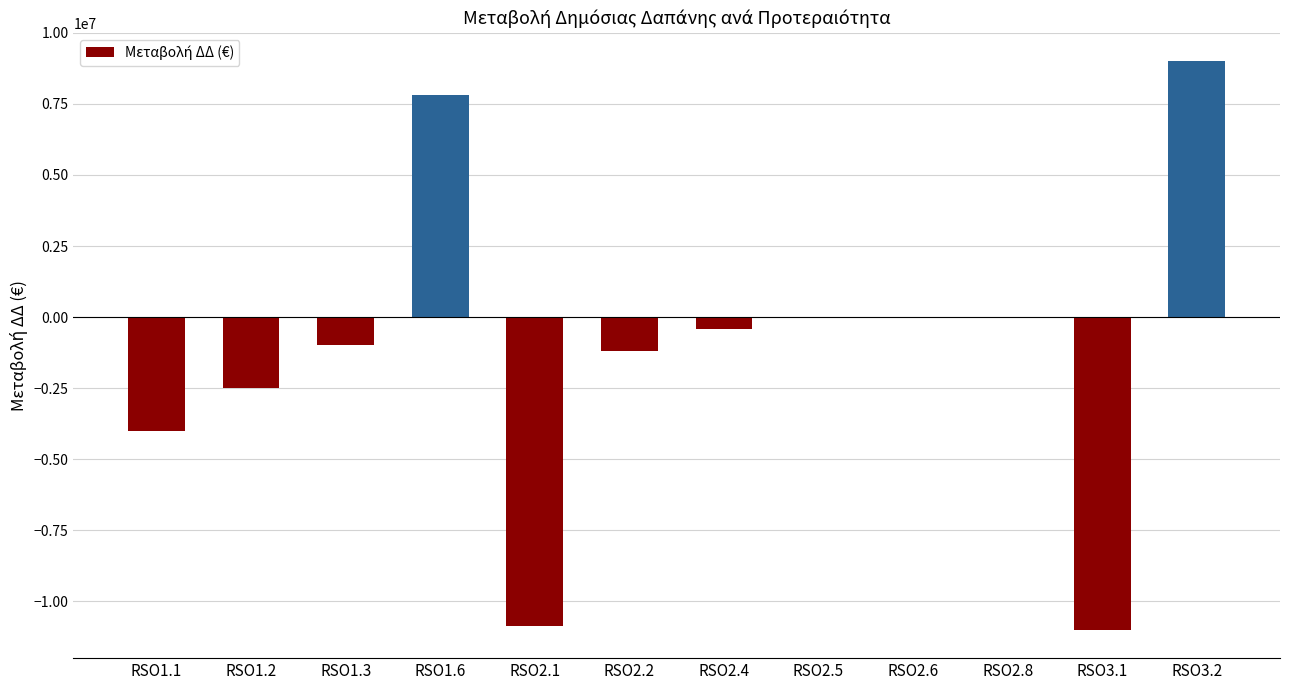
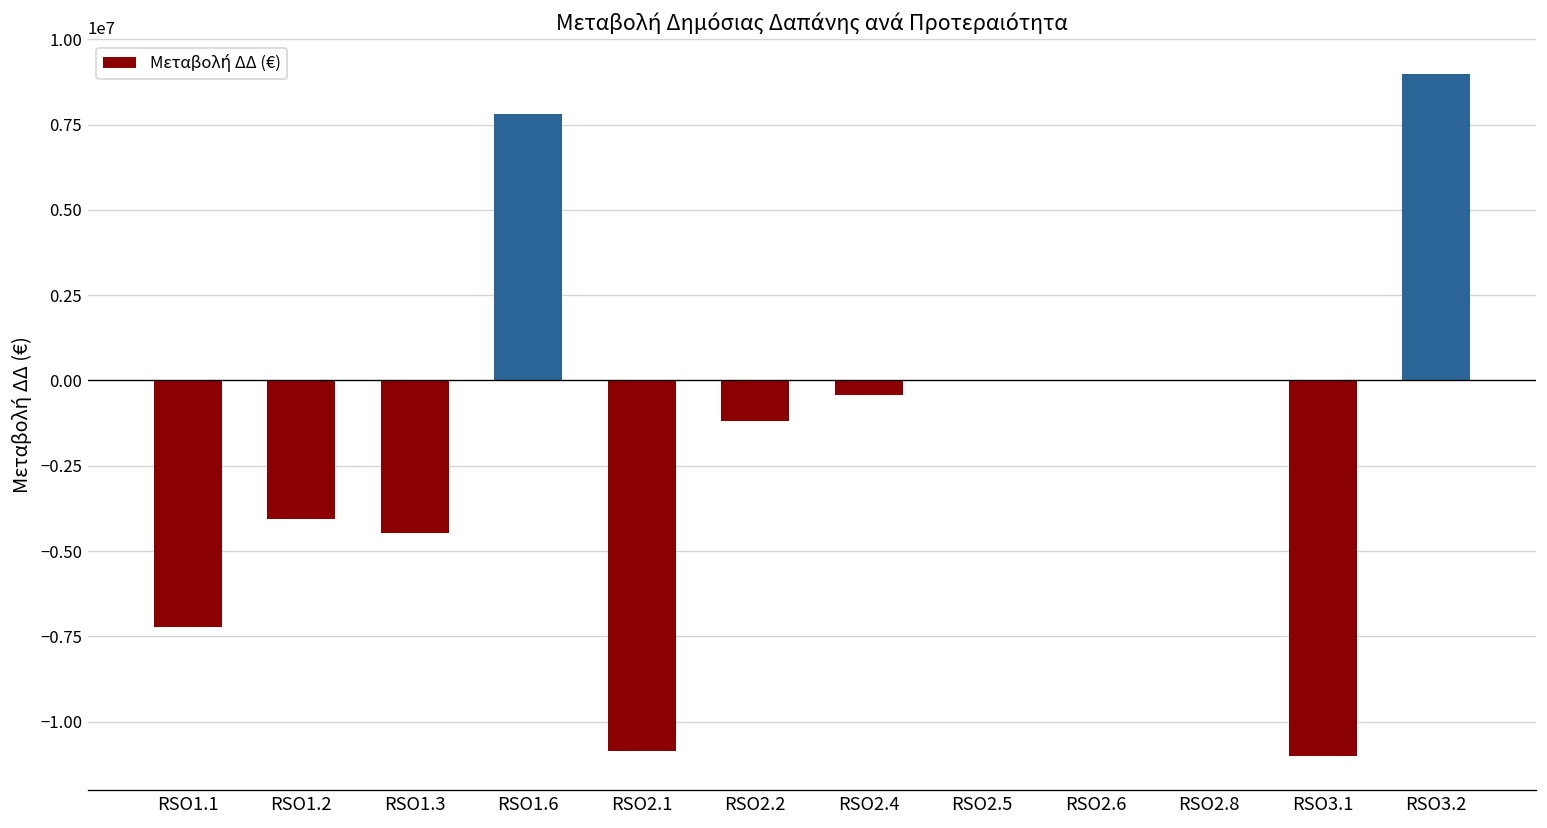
RSO1.1: -4000000 -> -7200000
RSO1.2: -2500000 -> -4100000
RSO1.3: -1000000 -> -4500000
